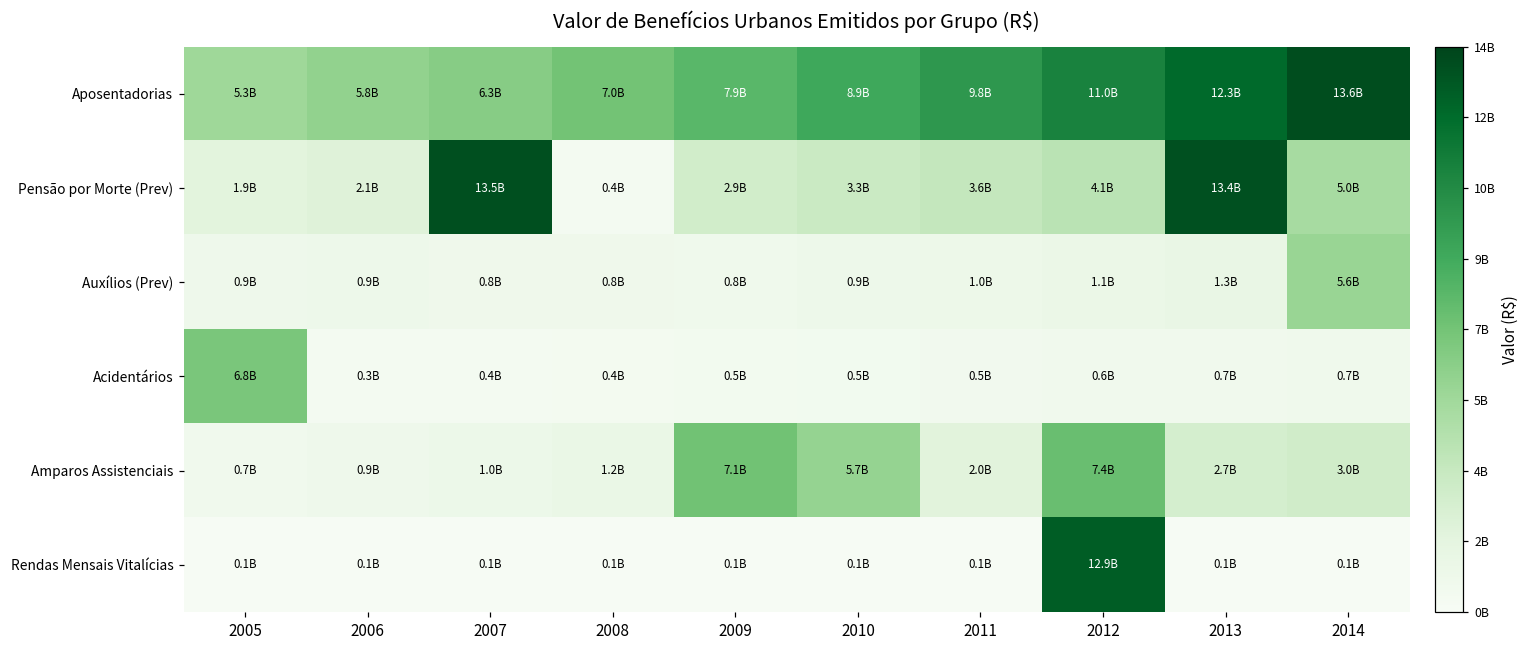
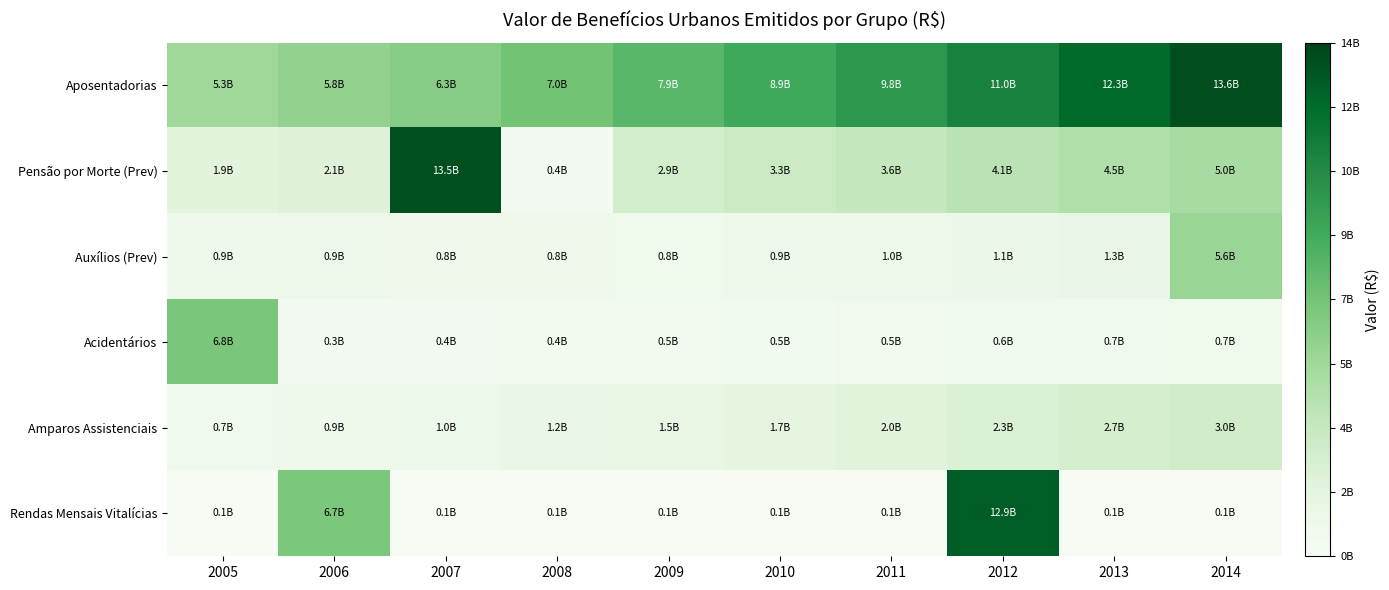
Pensão por Morte (Prev), 2013: 13.4B -> 4.5B
Amparos Assistenciais, 2009: 7.1B -> 1.5B
Amparos Assistenciais, 2010: 5.7B -> 1.7B
Amparos Assistenciais, 2012: 7.4B -> 2.3B
Rendas Mensais Vitalícias, 2006: 0.1B -> 6.7B
